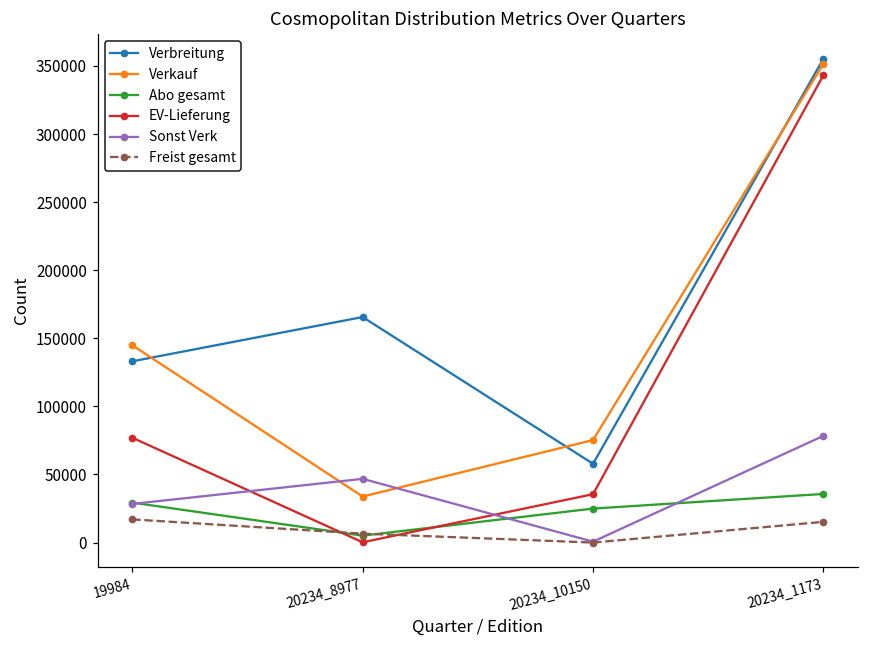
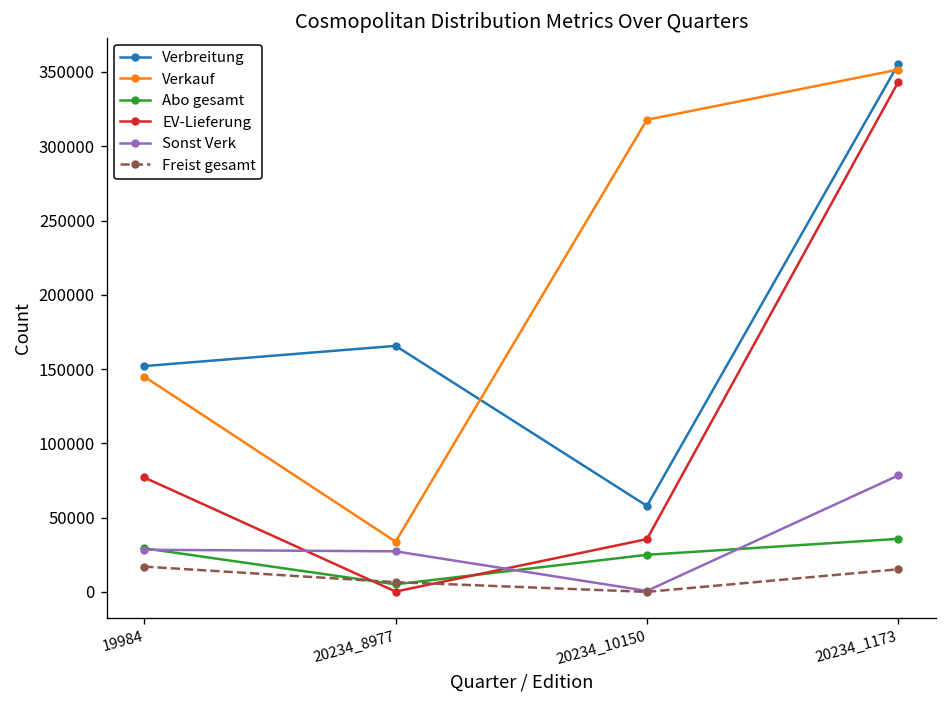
Verbreitung, 19984: 133000 -> 152000
Sonst Verk, 20234_8977: 47000 -> 27000
Verkauf, 20234_10150: 75000 -> 318000
